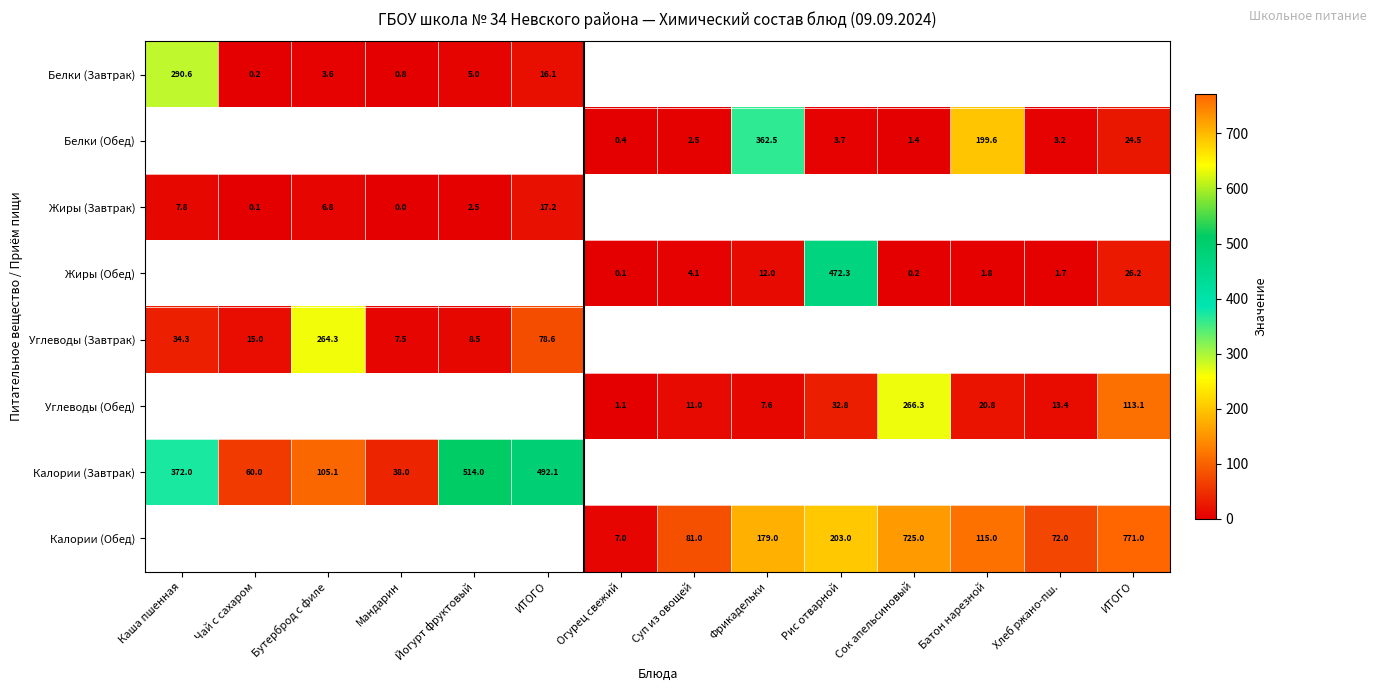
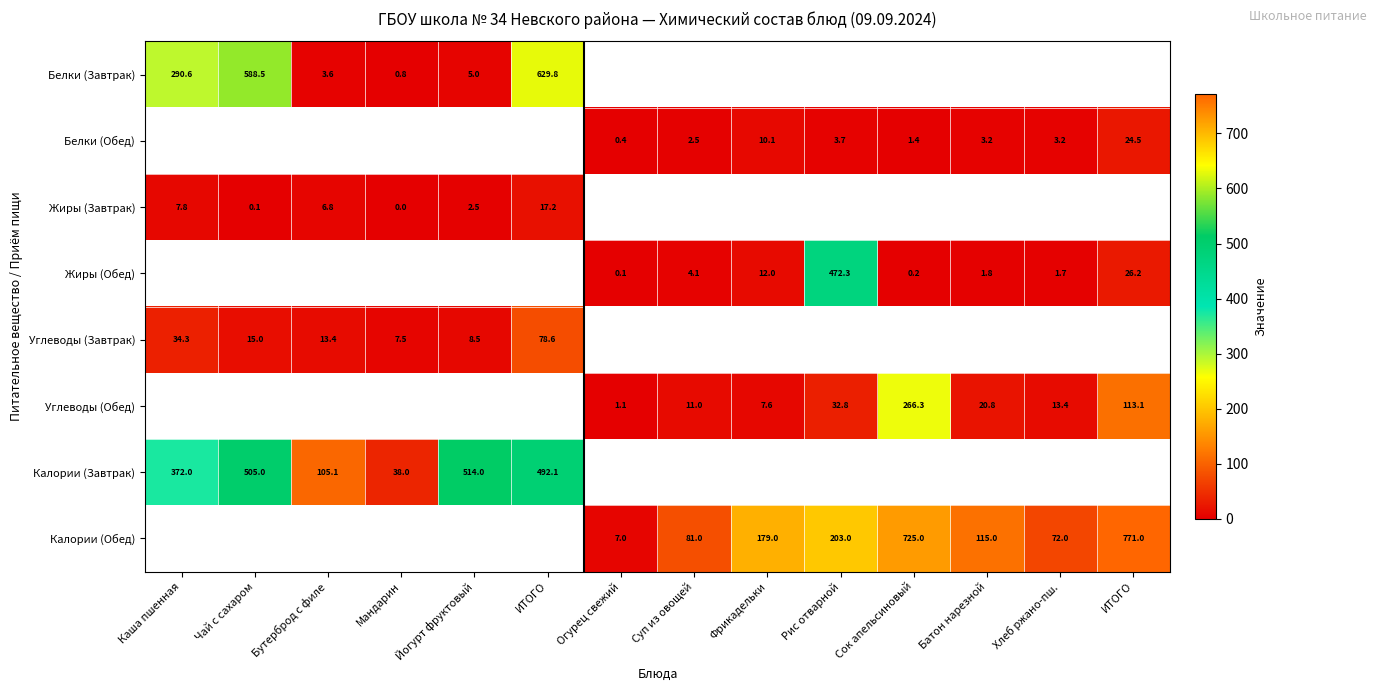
Белки (Завтрак), Чай с сахаром: 0.2 -> 588.5
Белки (Завтрак), ИТОГО: 16.1 -> 629.8
Белки (Обед), Фрикадельки: 362.5 -> 10.1
Белки (Обед), Батон нарезной: 199.6 -> 3.2
Углеводы (Завтрак), Бутерброд с филе: 264.3 -> 13.4
Калории (Завтрак), Чай с сахаром: 60.0 -> 505.0
